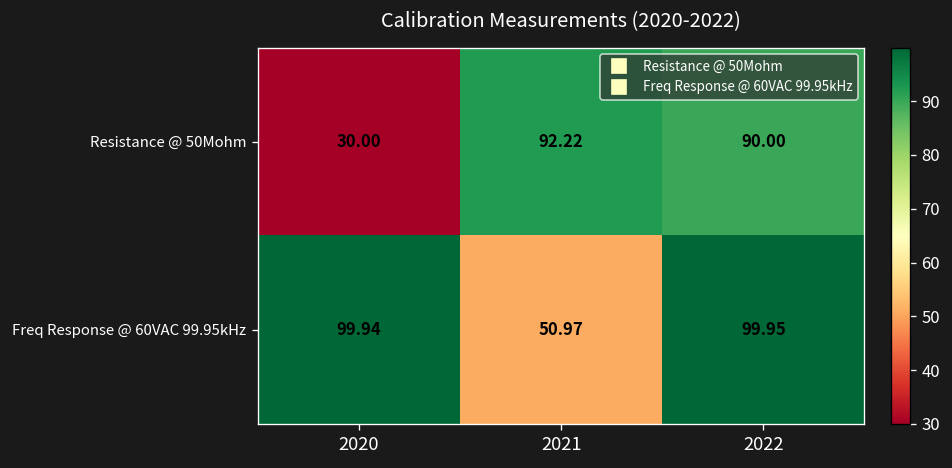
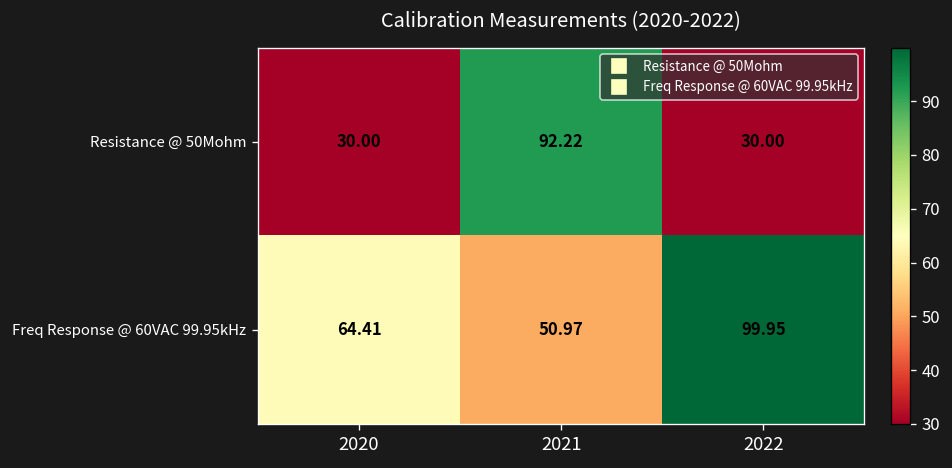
Resistance @ 50Mohm, 2022: 90.00 -> 30.00
Freq Response @ 60VAC 99.95kHz, 2020: 99.94 -> 64.41
